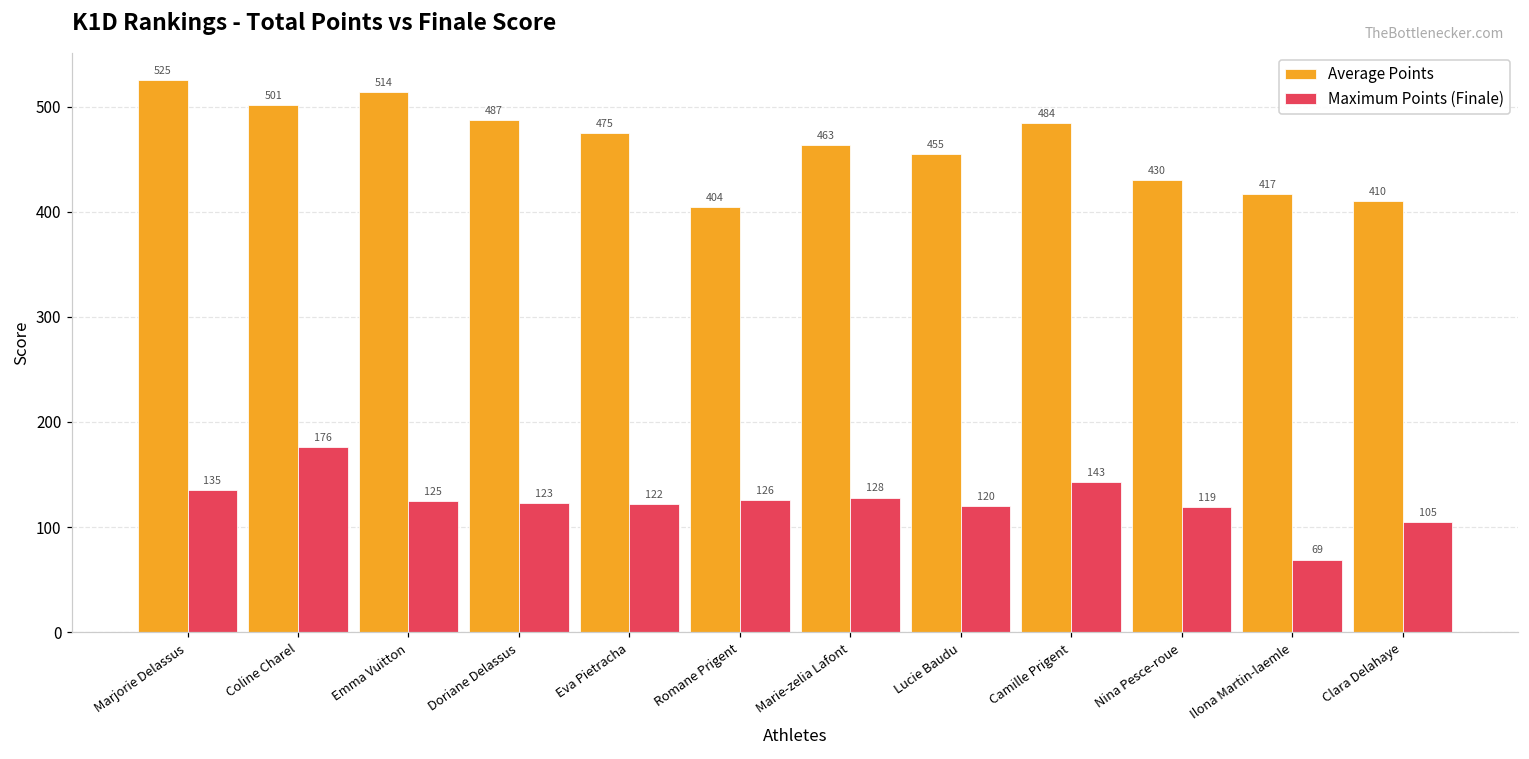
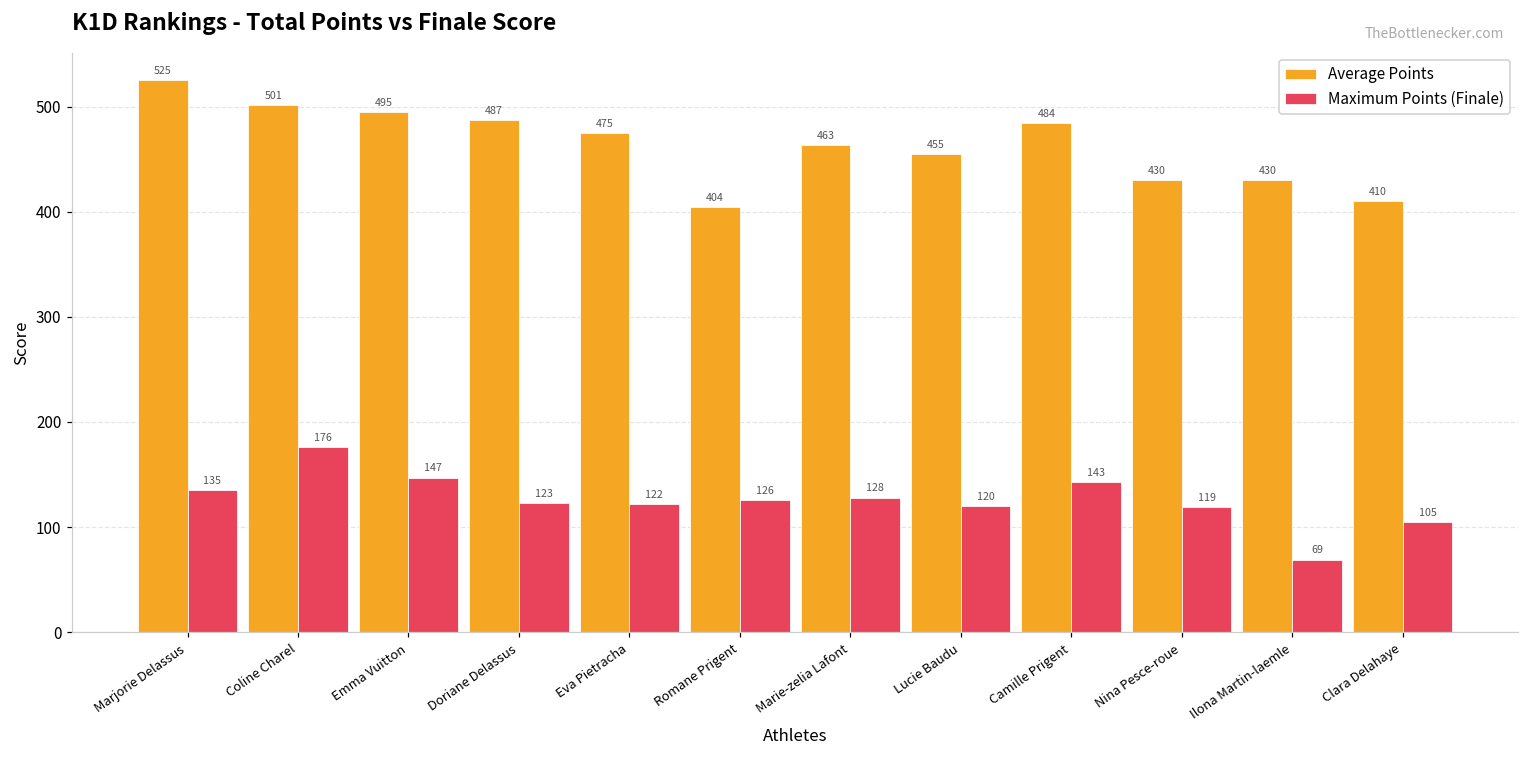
Average Points, Emma Vuitton: 514 -> 495
Maximum Points (Finale), Emma Vuitton: 125 -> 147
Average Points, Ilona Martin-laemle: 417 -> 430
